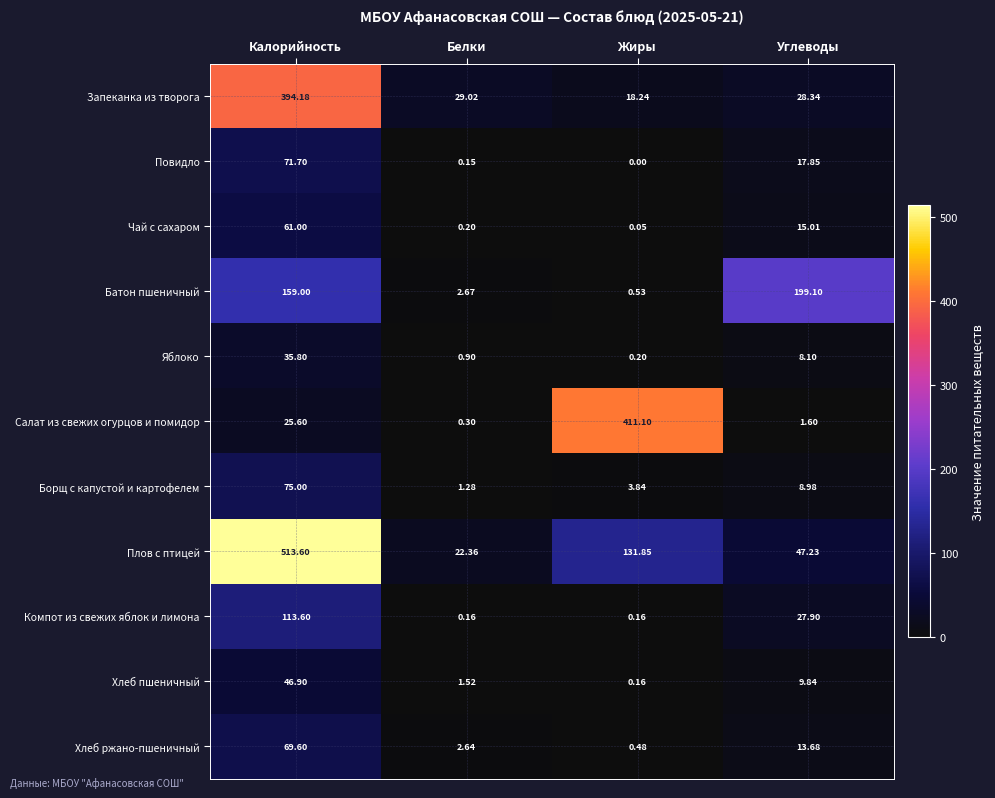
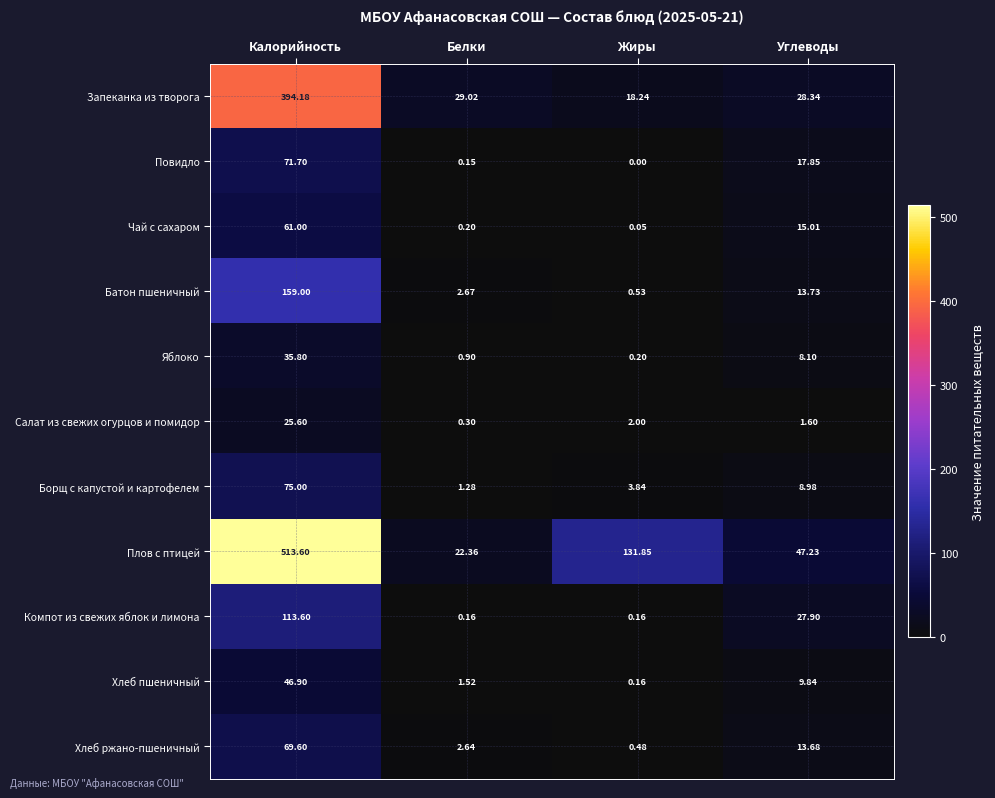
Батон пшеничный, Углеводы: 199.10 -> 13.73
Салат из свежих огурцов и помидор, Жиры: 411.10 -> 2.00
